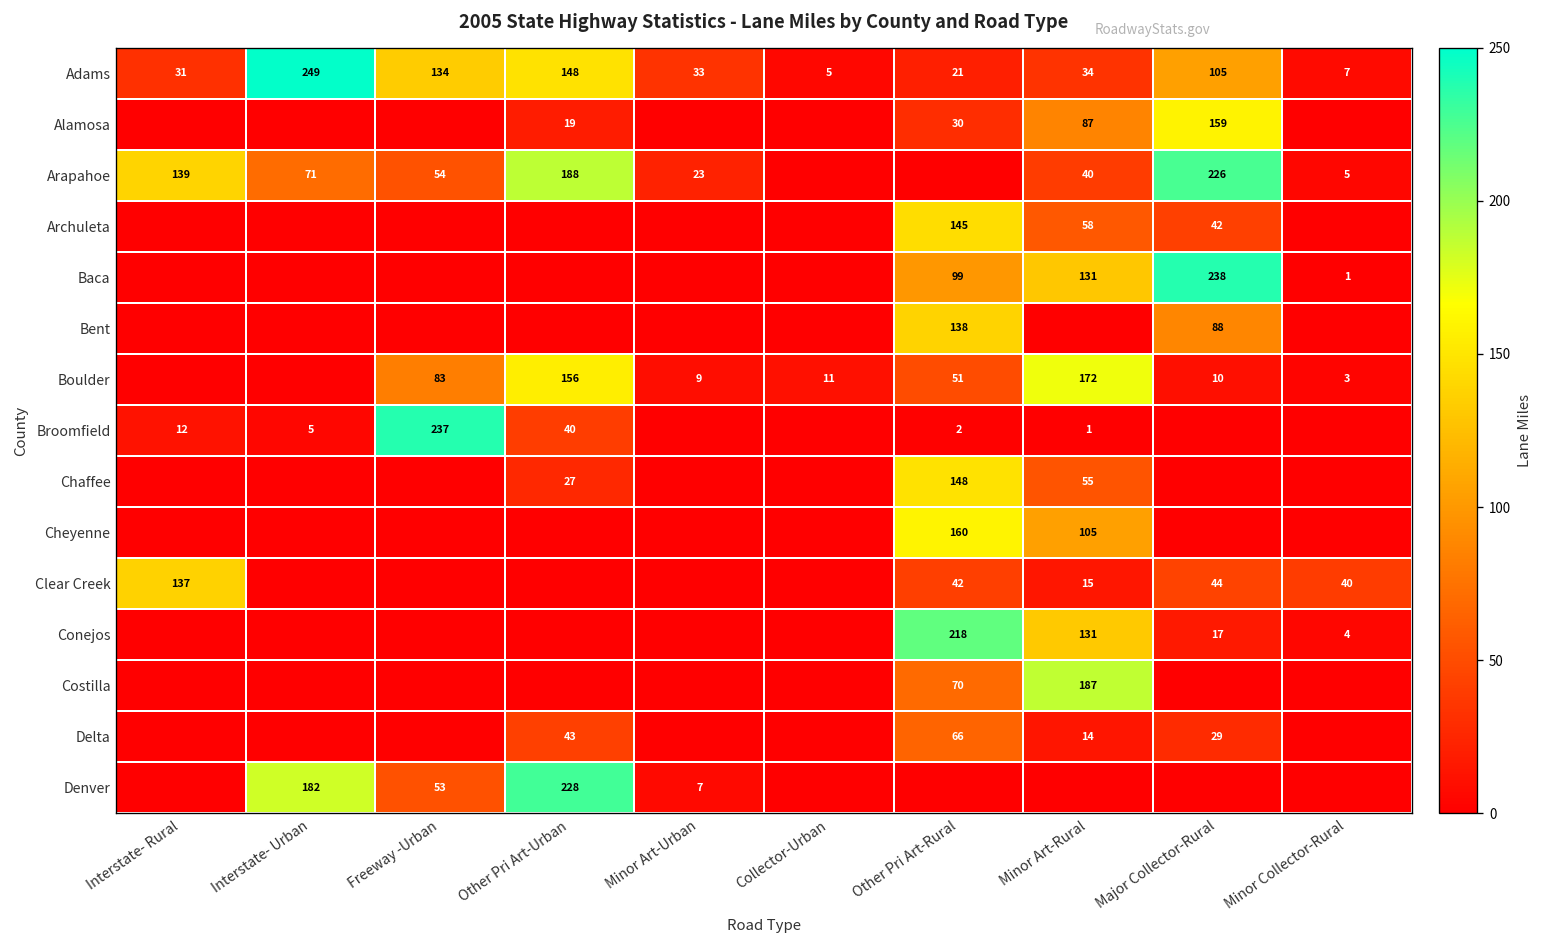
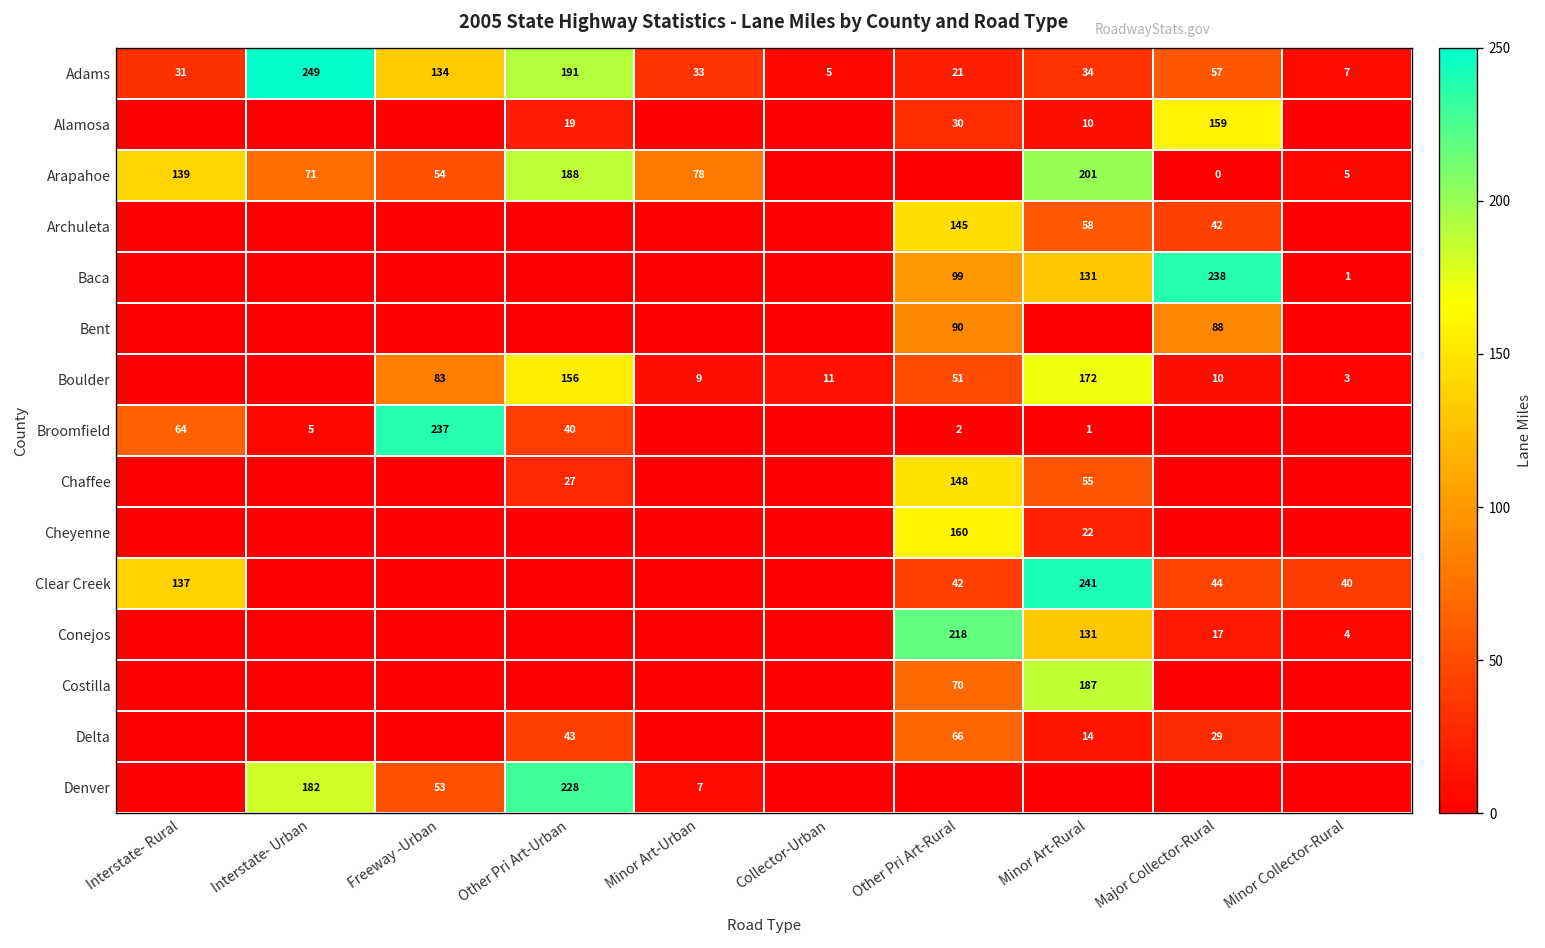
Adams, Other Pri Art-Urban: 148 -> 191
Adams, Major Collector-Rural: 105 -> 57
Alamosa, Minor Art-Rural: 87 -> 10
Arapahoe, Minor Art-Urban: 23 -> 78
Arapahoe, Minor Art-Rural: 40 -> 201
Arapahoe, Major Collector-Rural: 226 -> 0
Bent, Other Pri Art-Rural: 138 -> 90
Broomfield, Interstate- Rural: 12 -> 64
Cheyenne, Minor Art-Rural: 105 -> 22
Clear Creek, Minor Art-Rural: 15 -> 241
